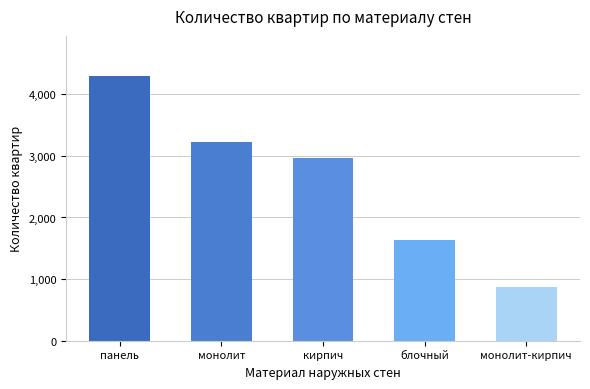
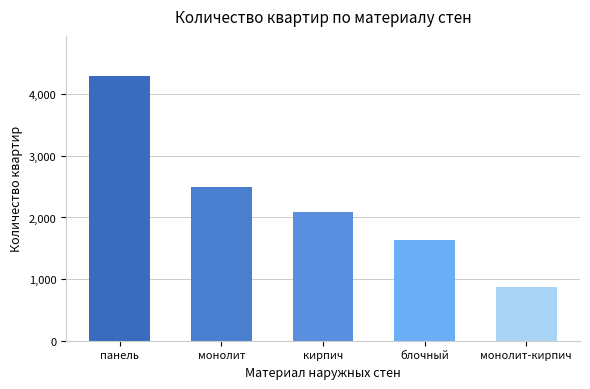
монолит: 3,200 -> 2,500
кирпич: 3,000 -> 2,100
